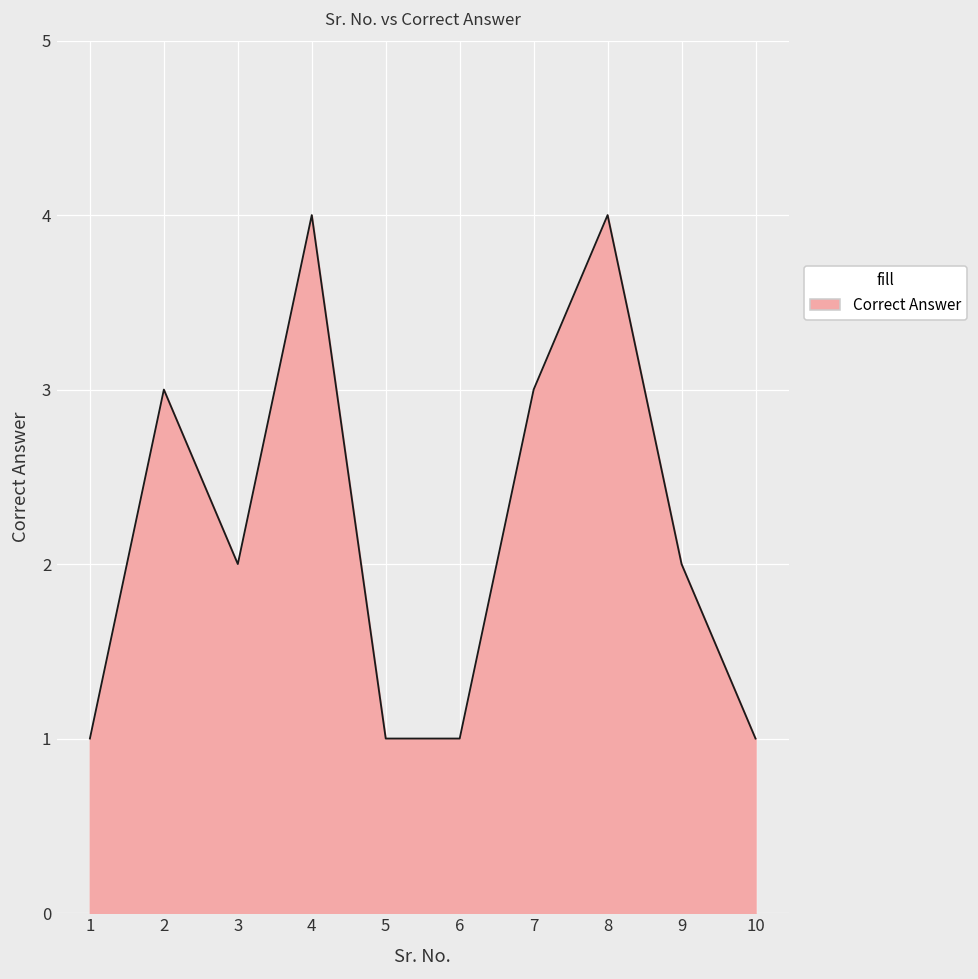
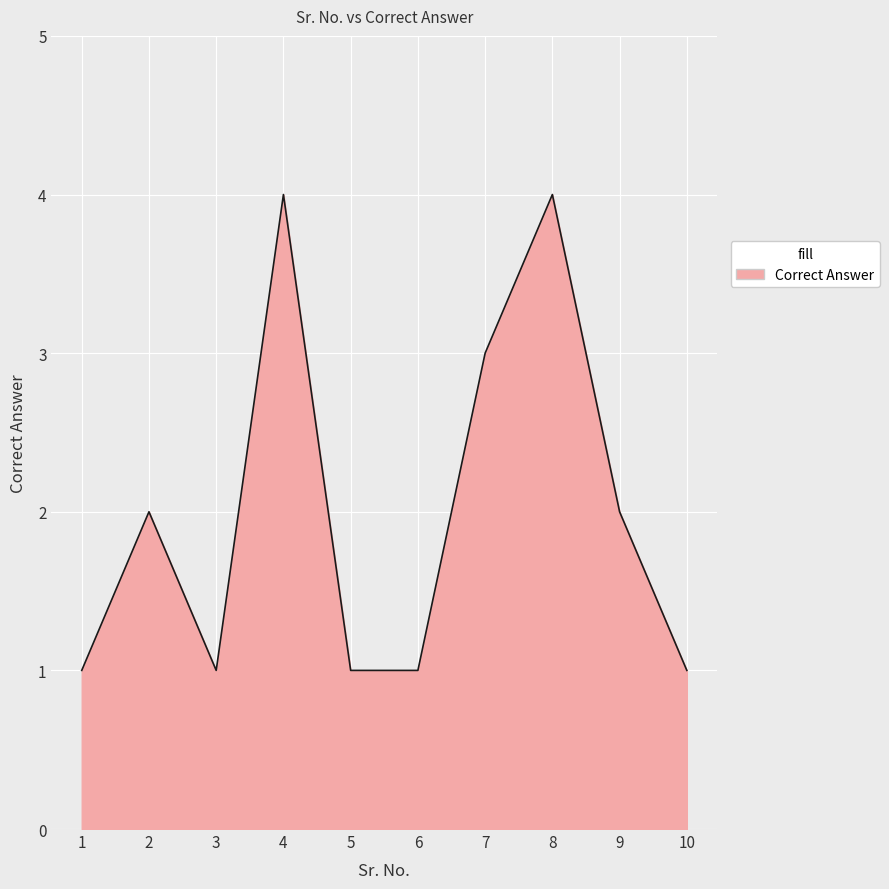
2: 3 -> 2
3: 2 -> 1
